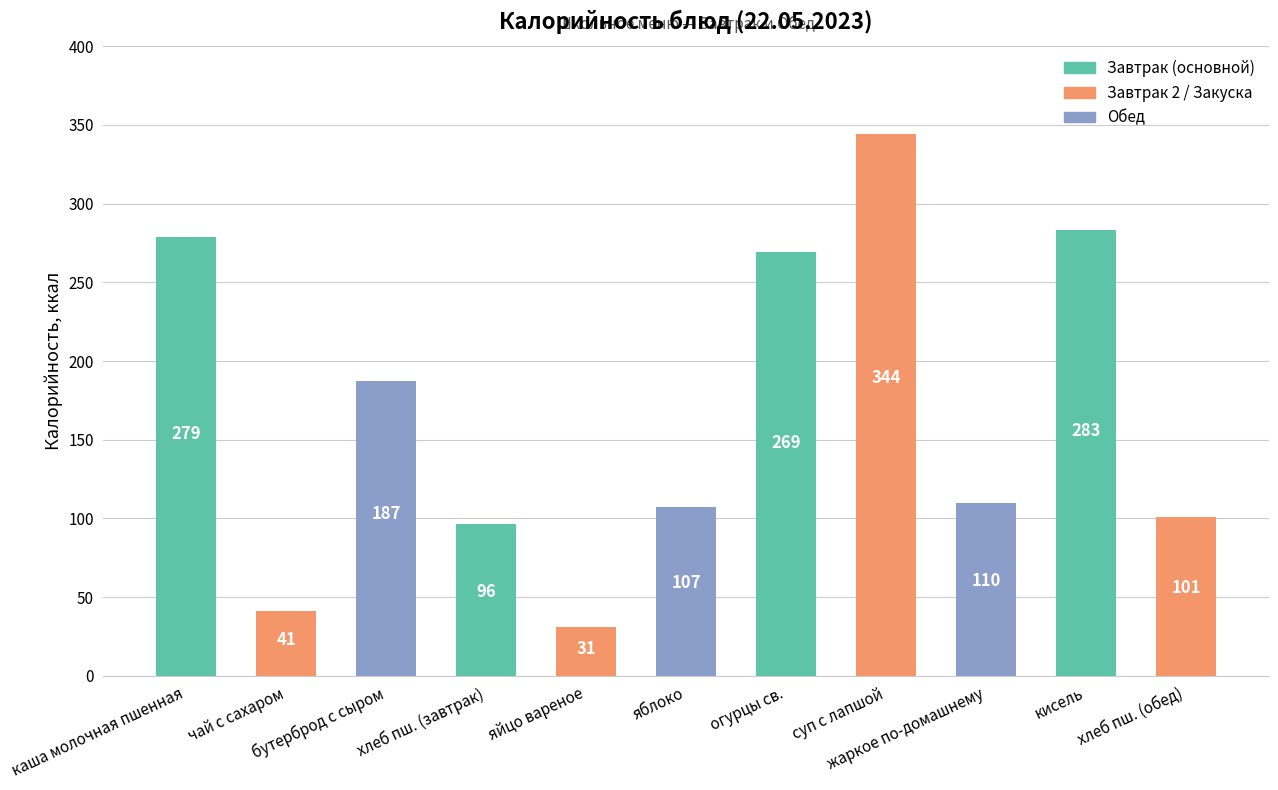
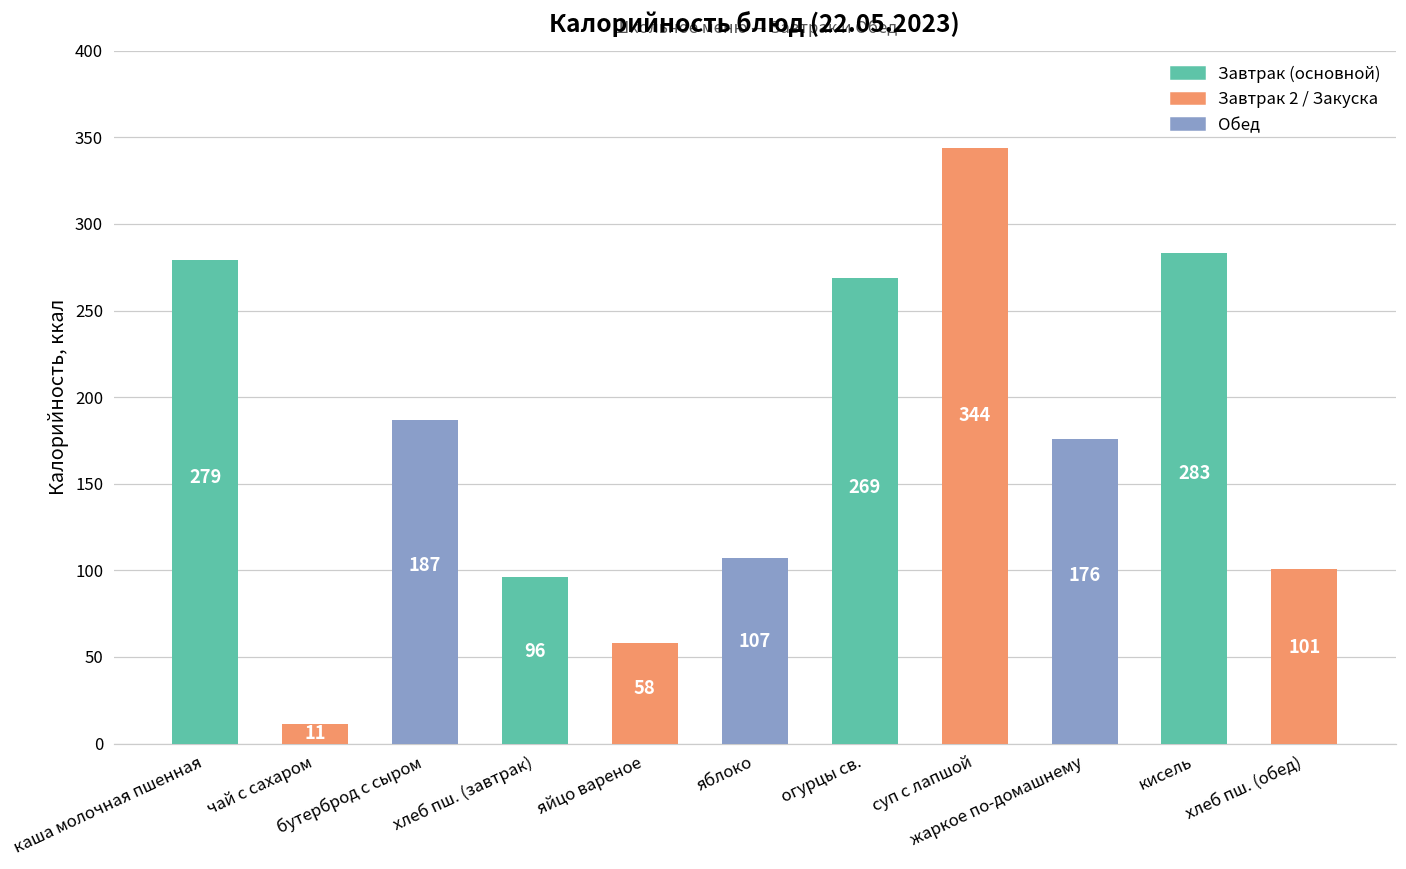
чай с сахаром: 41 -> 11
яйцо вареное: 31 -> 58
жаркое по-домашнему: 110 -> 176
